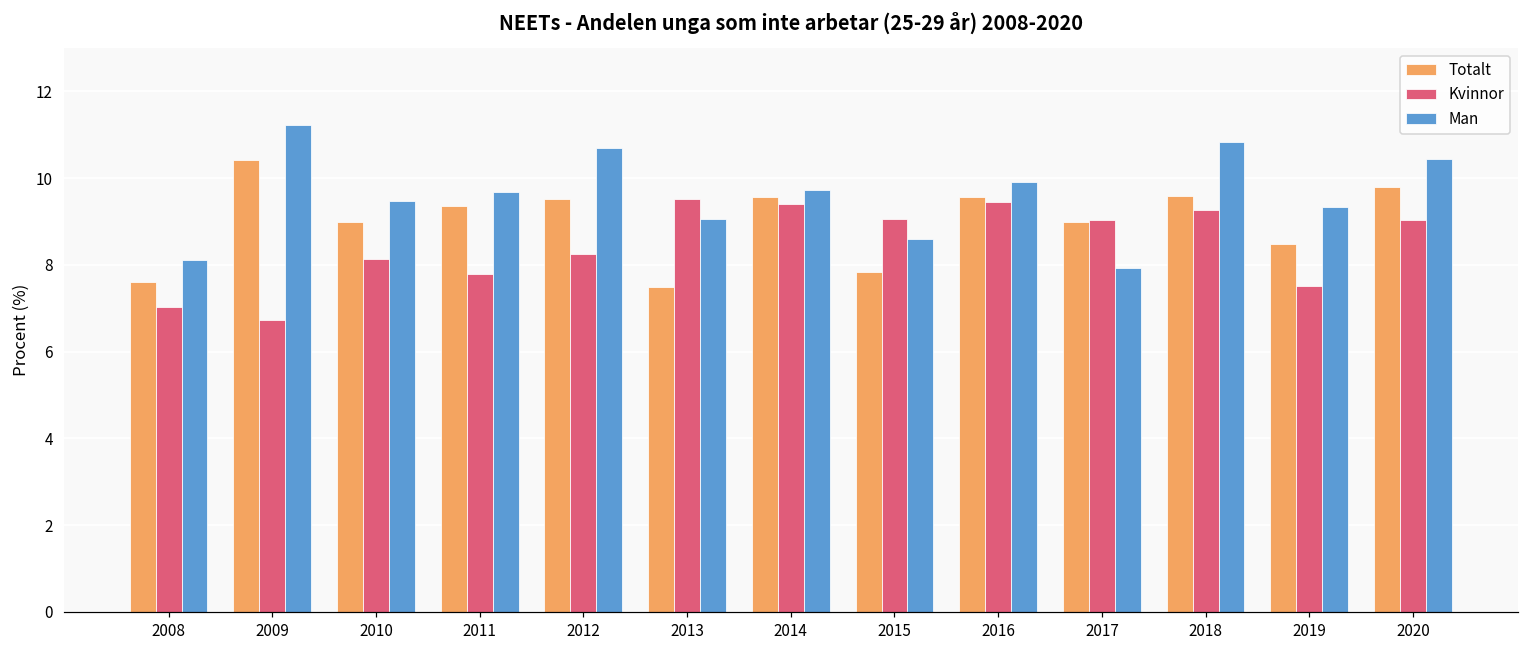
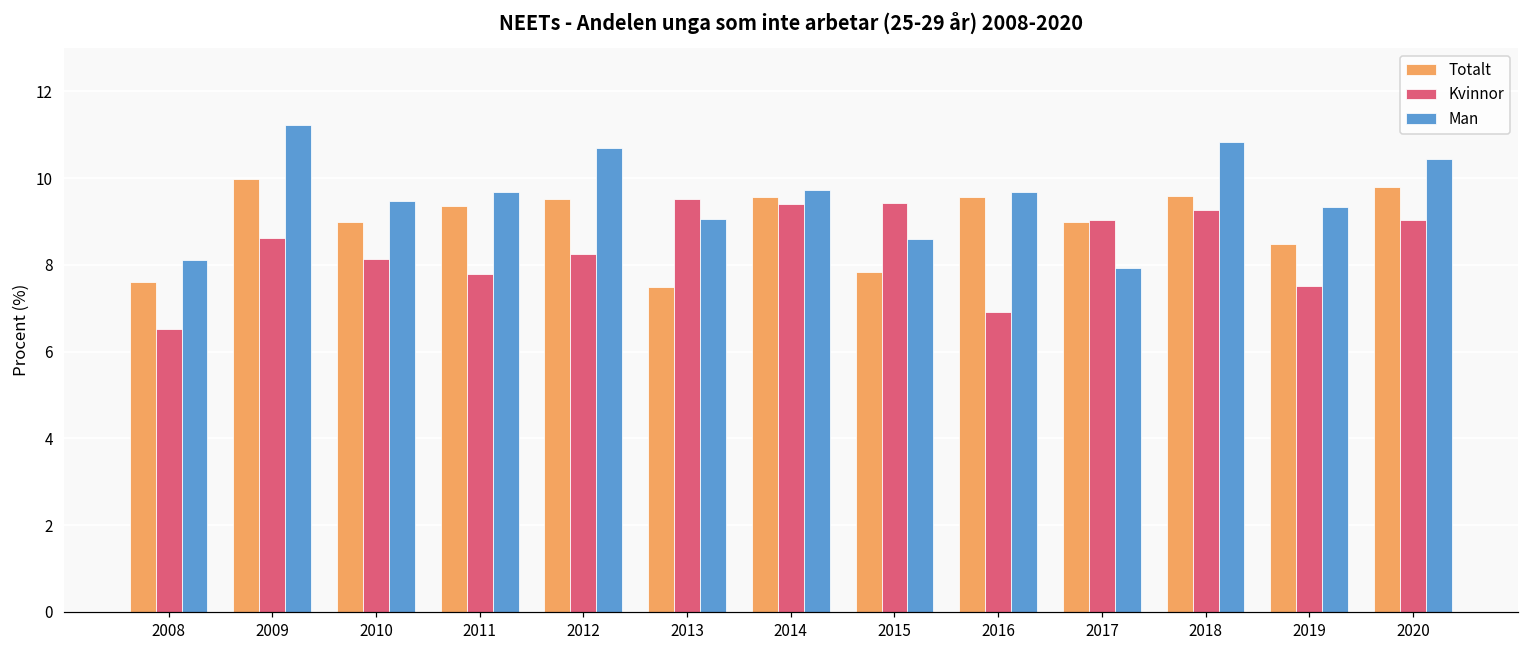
Kvinnor, 2008: 7.0 -> 6.5
Totalt, 2009: 10.4 -> 10.0
Kvinnor, 2009: 6.7 -> 8.6
Kvinnor, 2015: 9.1 -> 9.4
Kvinnor, 2016: 9.4 -> 6.9
Man, 2016: 9.9 -> 9.7
